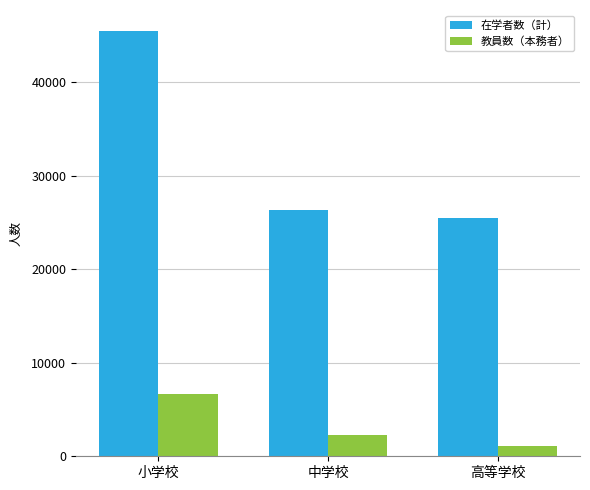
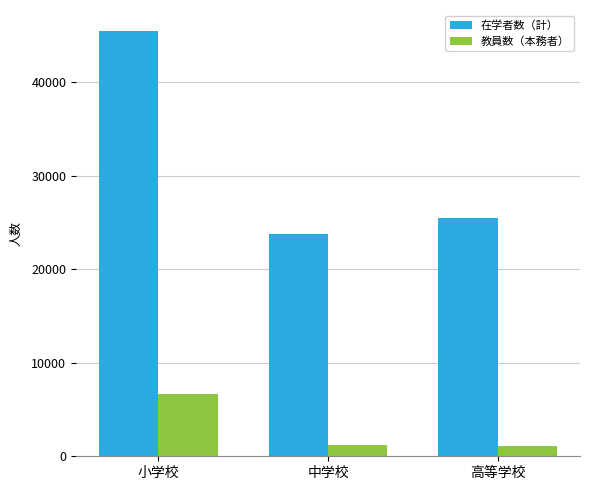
在学者数（計）, 中学校: 26000 -> 24000
教員数（本務者）, 中学校: 2000 -> 1000
